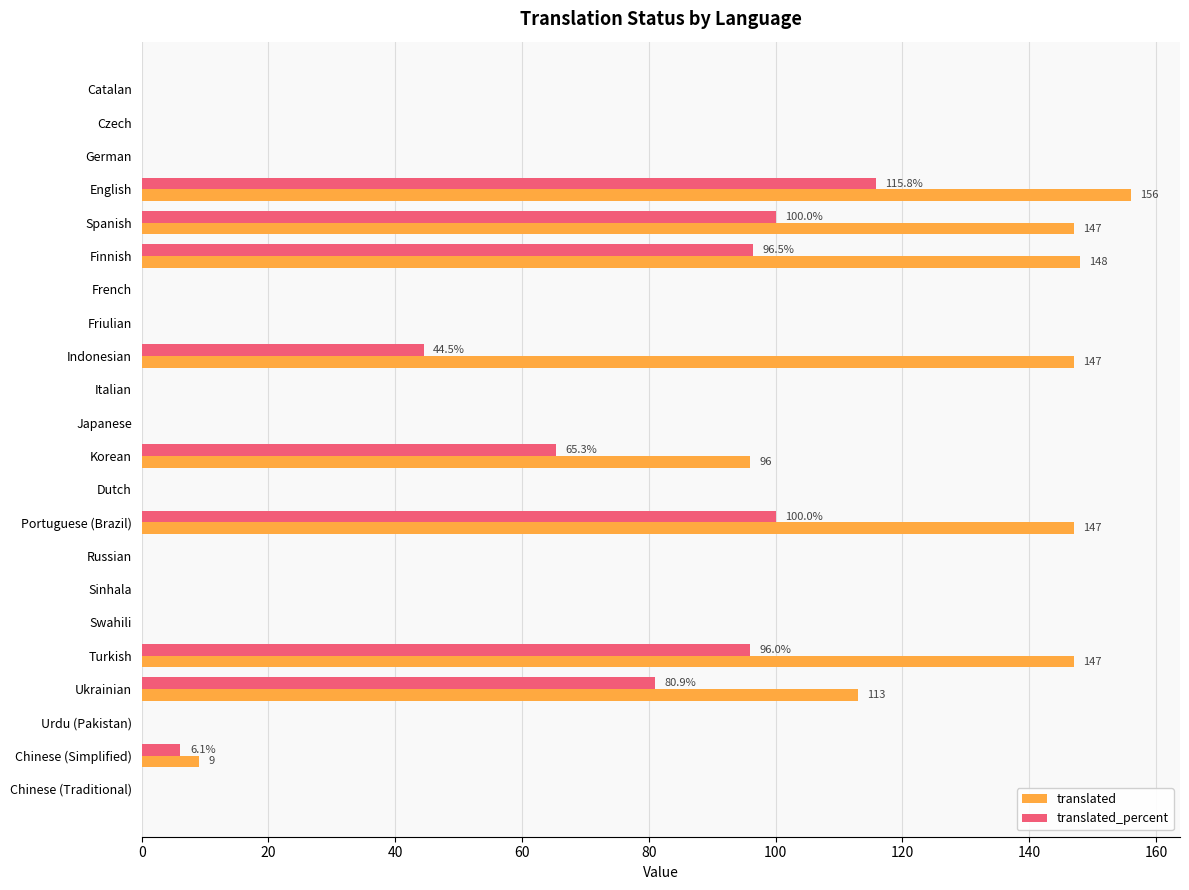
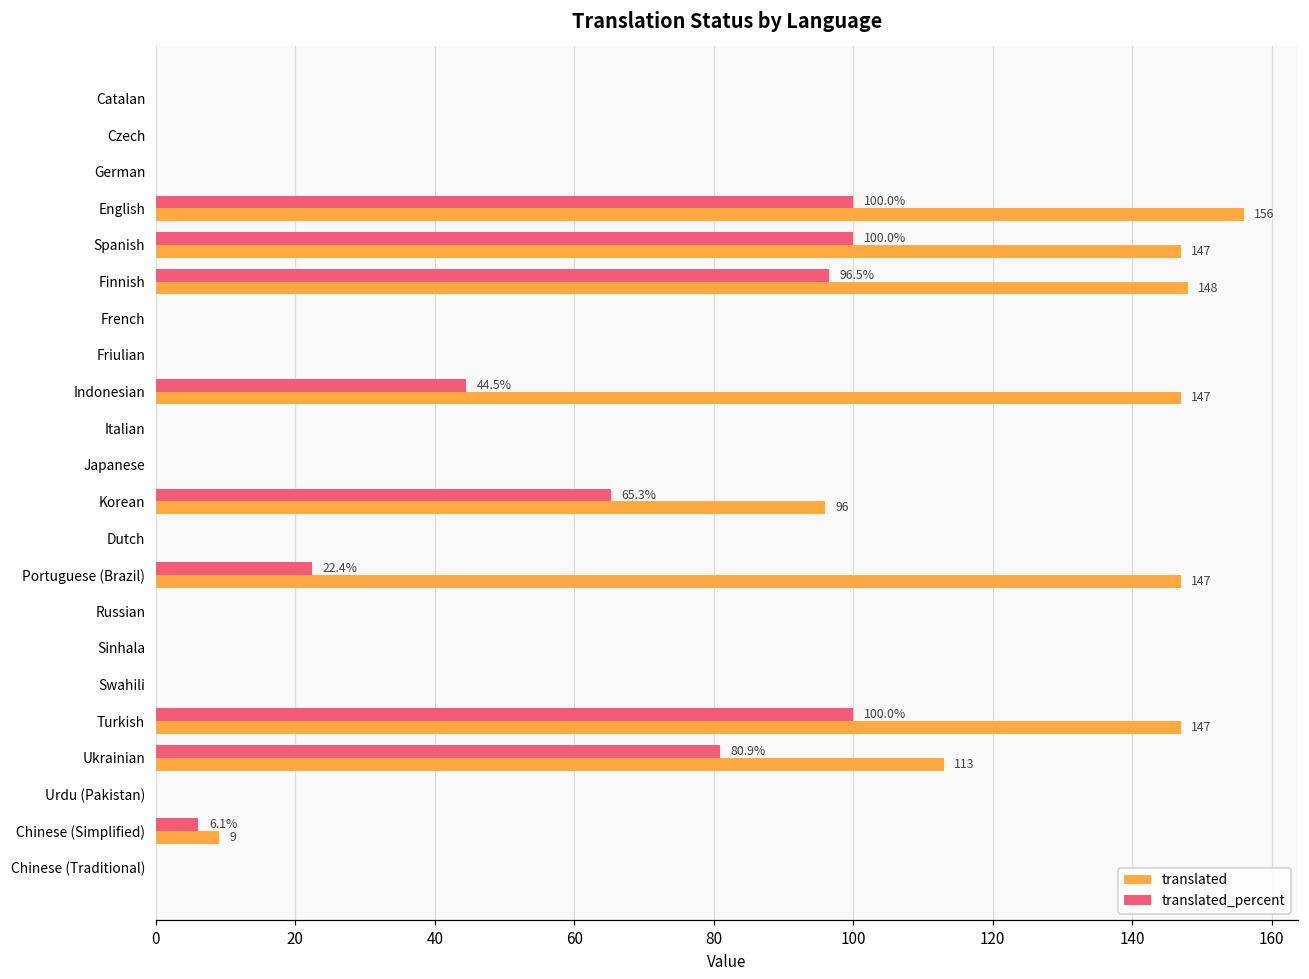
translated_percent, English: 115.8% -> 100.0%
translated_percent, Portuguese (Brazil): 100.0% -> 22.4%
translated_percent, Turkish: 96.0% -> 100.0%
